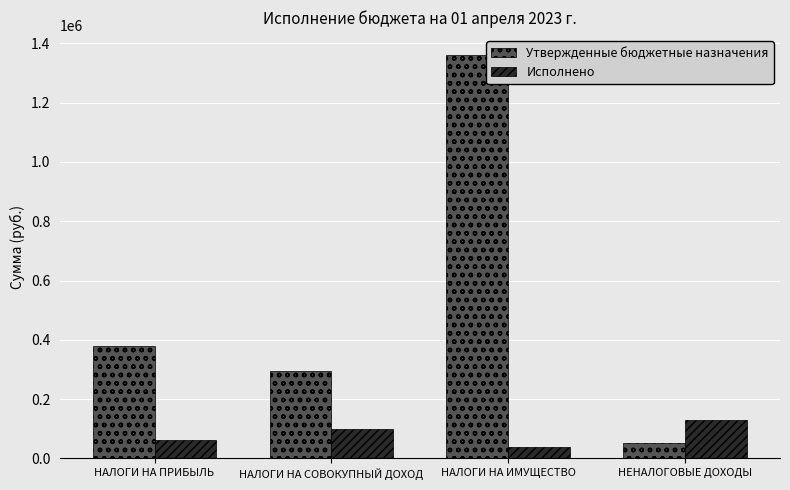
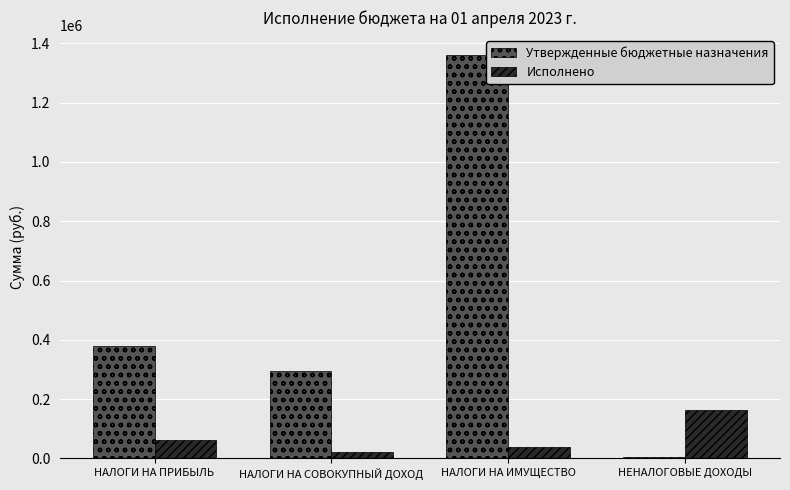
Исполнено, НАЛОГИ НА СОВОКУПНЫЙ ДОХОД: 100000 -> 20000
Утвержденные бюджетные назначения, НЕНАЛОГОВЫЕ ДОХОДЫ: 50000 -> 0
Исполнено, НЕНАЛОГОВЫЕ ДОХОДЫ: 130000 -> 160000
